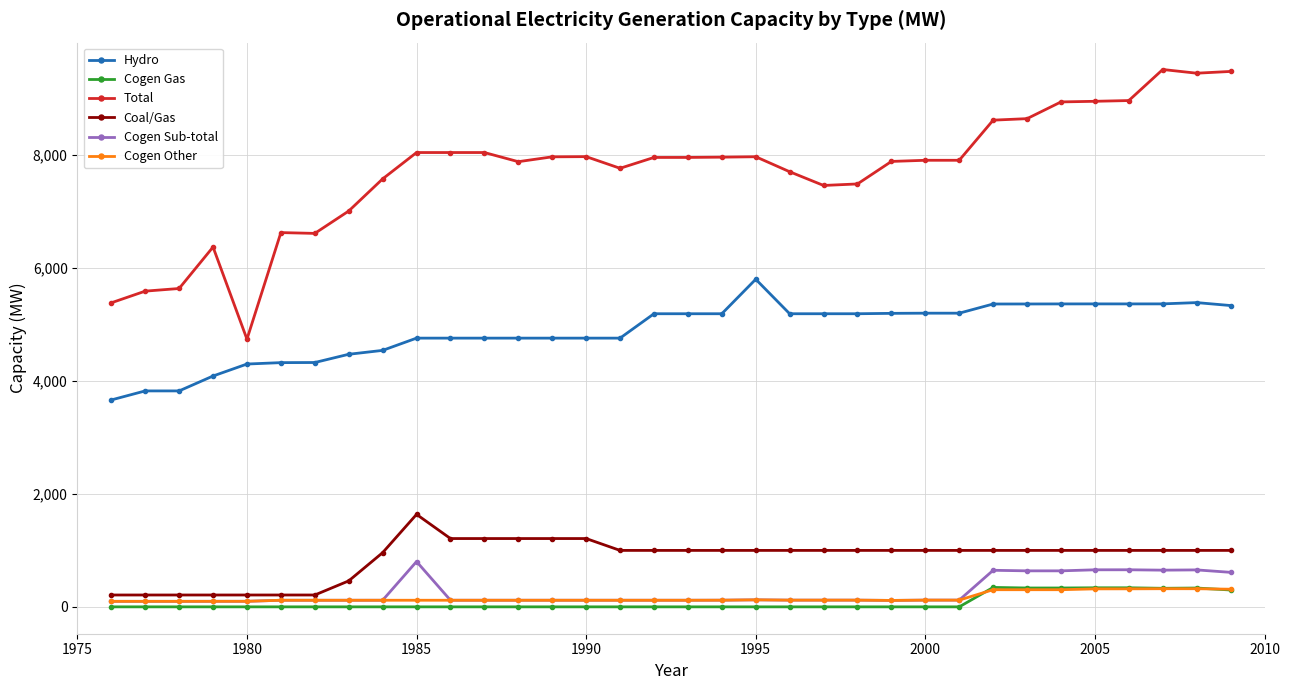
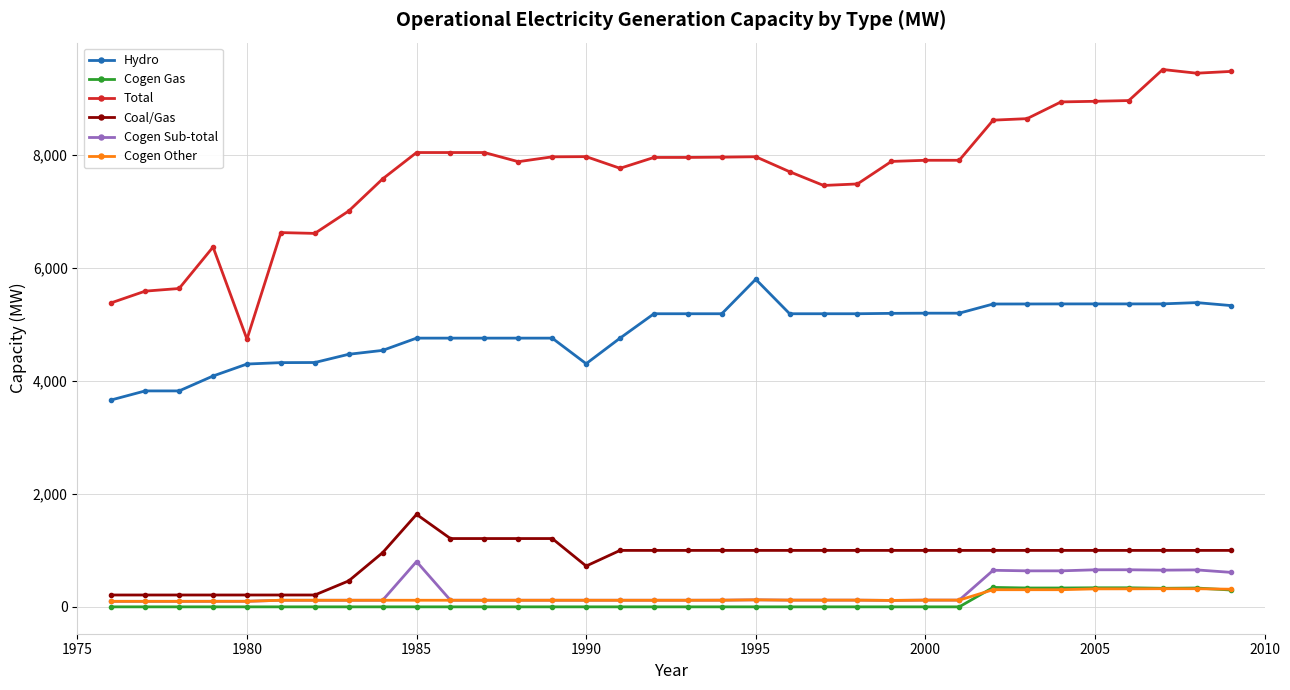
Hydro, 1990: 4,800 -> 4,300
Coal/Gas, 1990: 1,200 -> 700
